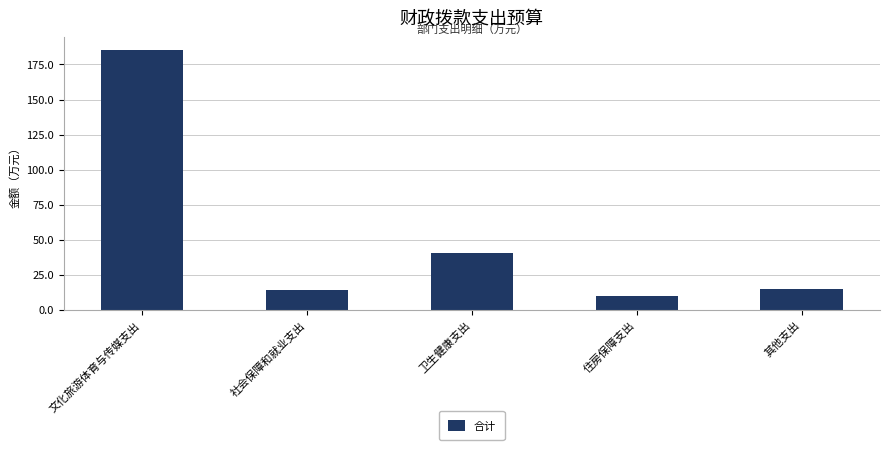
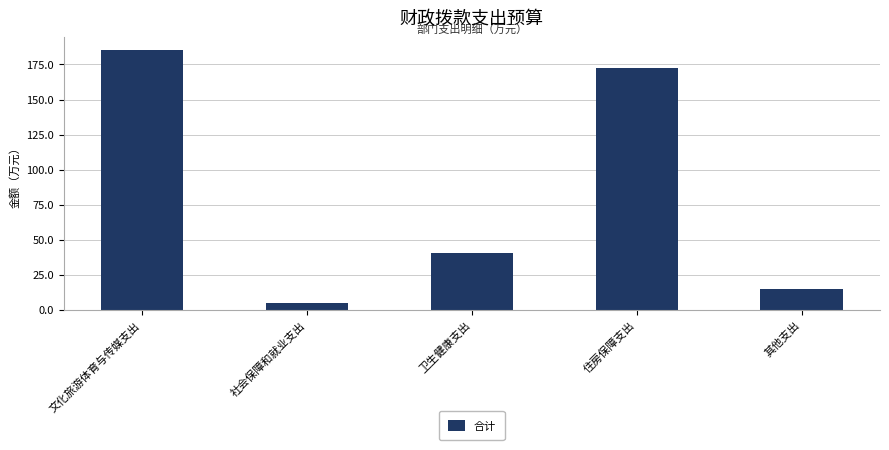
社会保障和就业支出: 14 -> 5
住房保障支出: 10 -> 172
